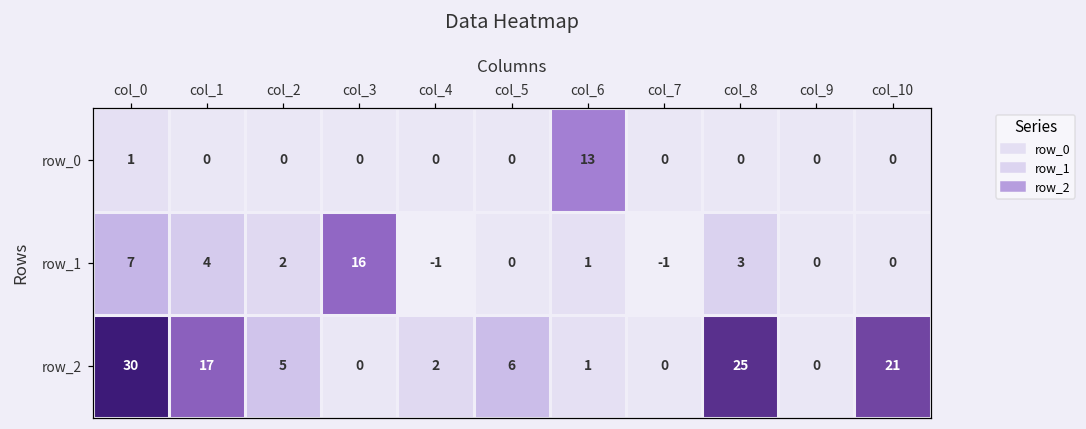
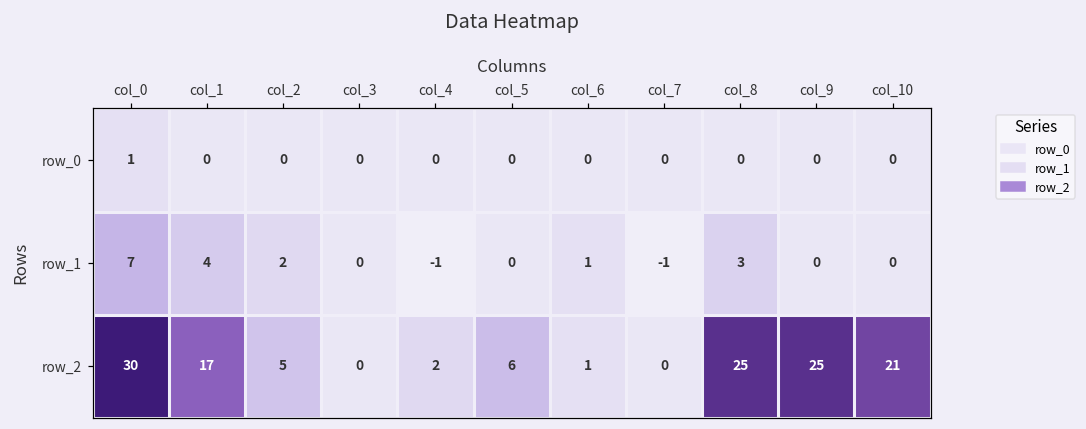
row_0, col_6: 13 -> 0
row_1, col_3: 16 -> 0
row_2, col_9: 0 -> 25
